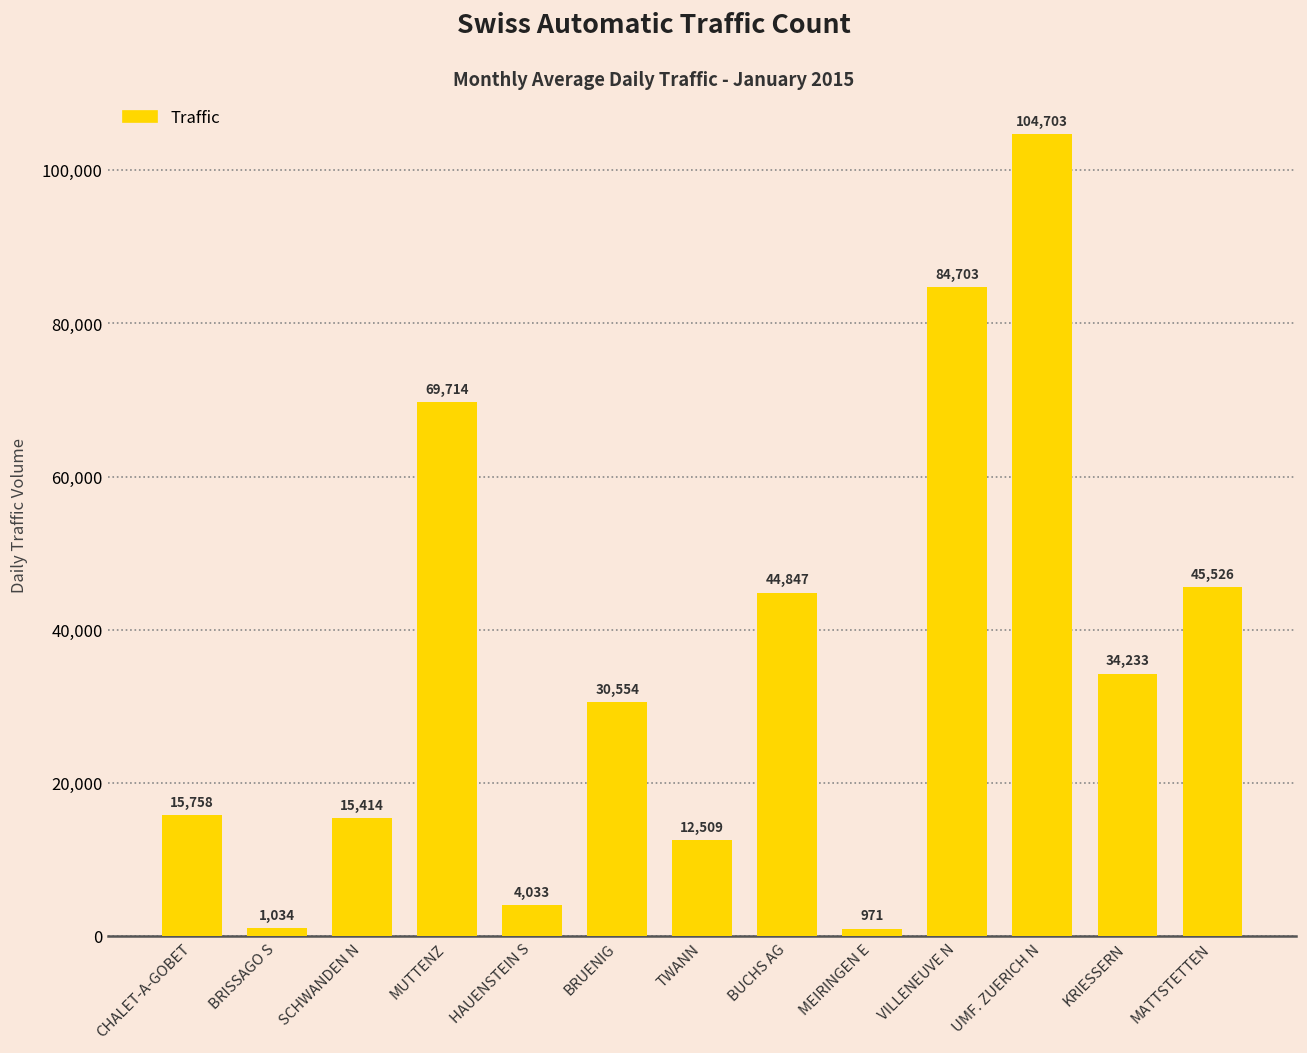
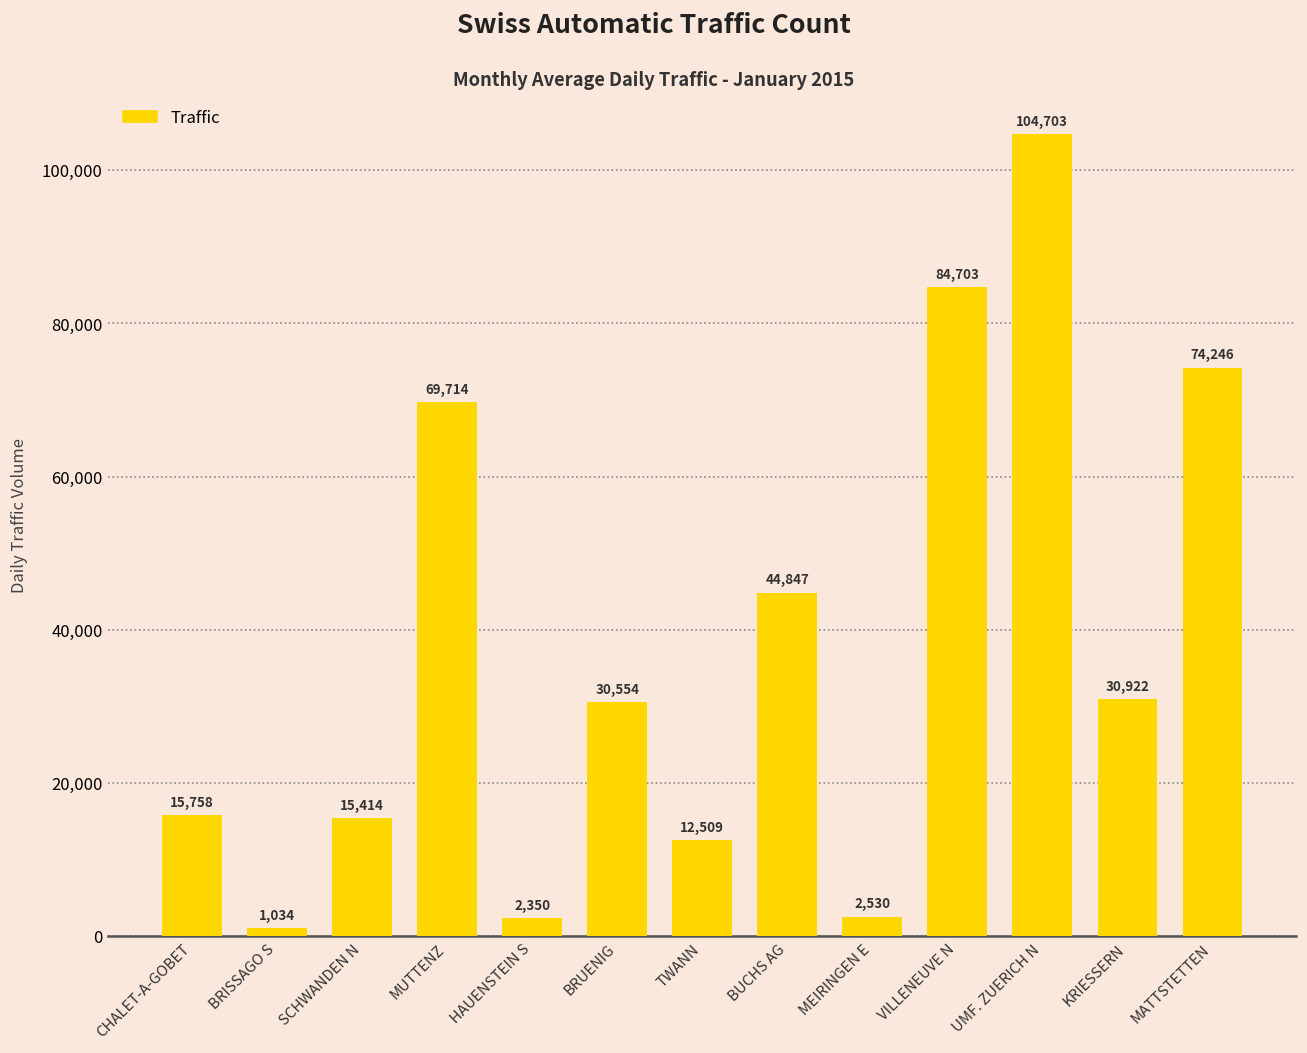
HAUENSTEIN S: 4,033 -> 2,350
MEIRINGEN E: 971 -> 2,530
KRIESSERN: 34,233 -> 30,922
MATTSTETTEN: 45,526 -> 74,246
